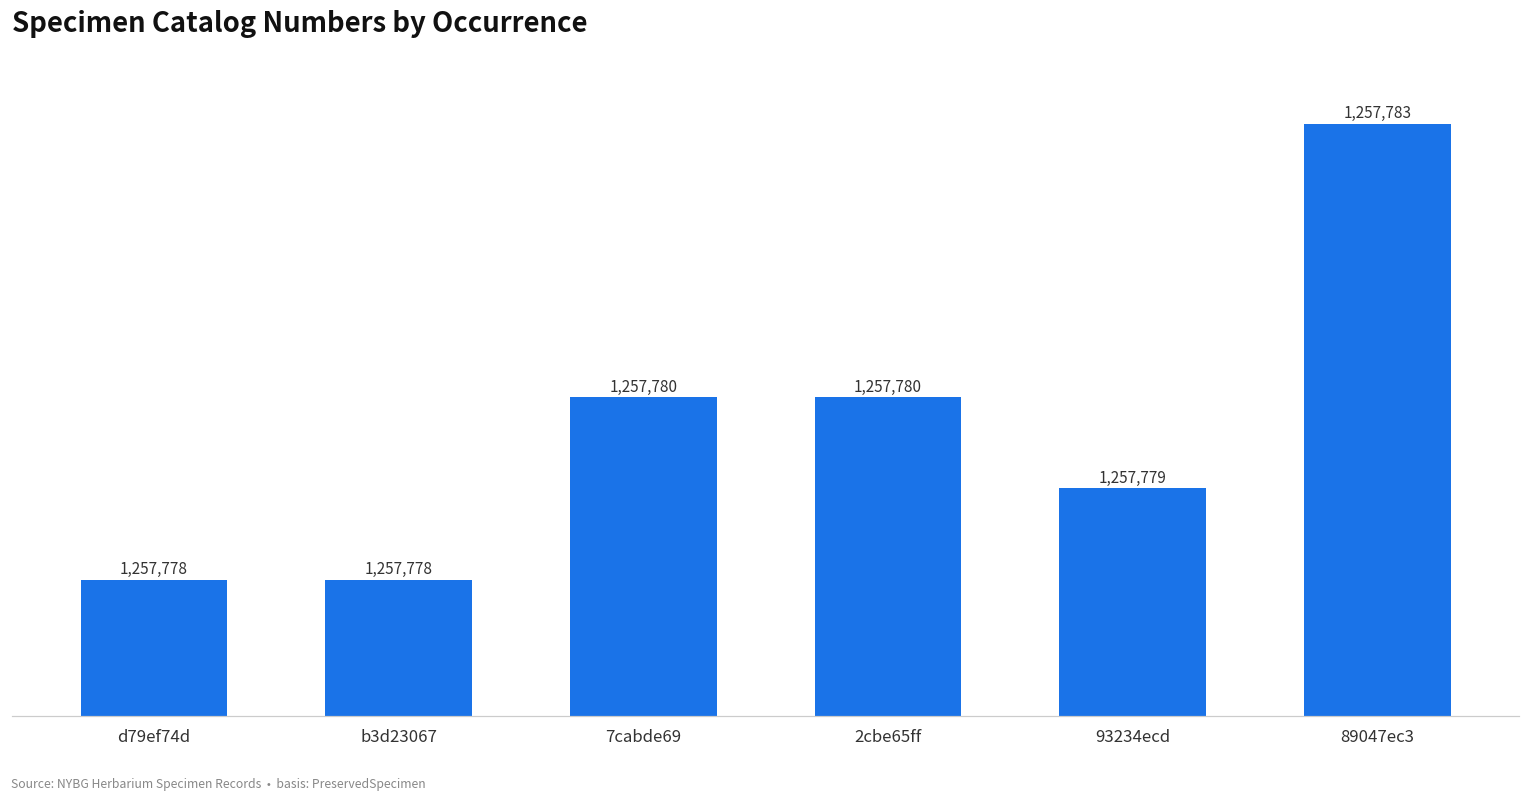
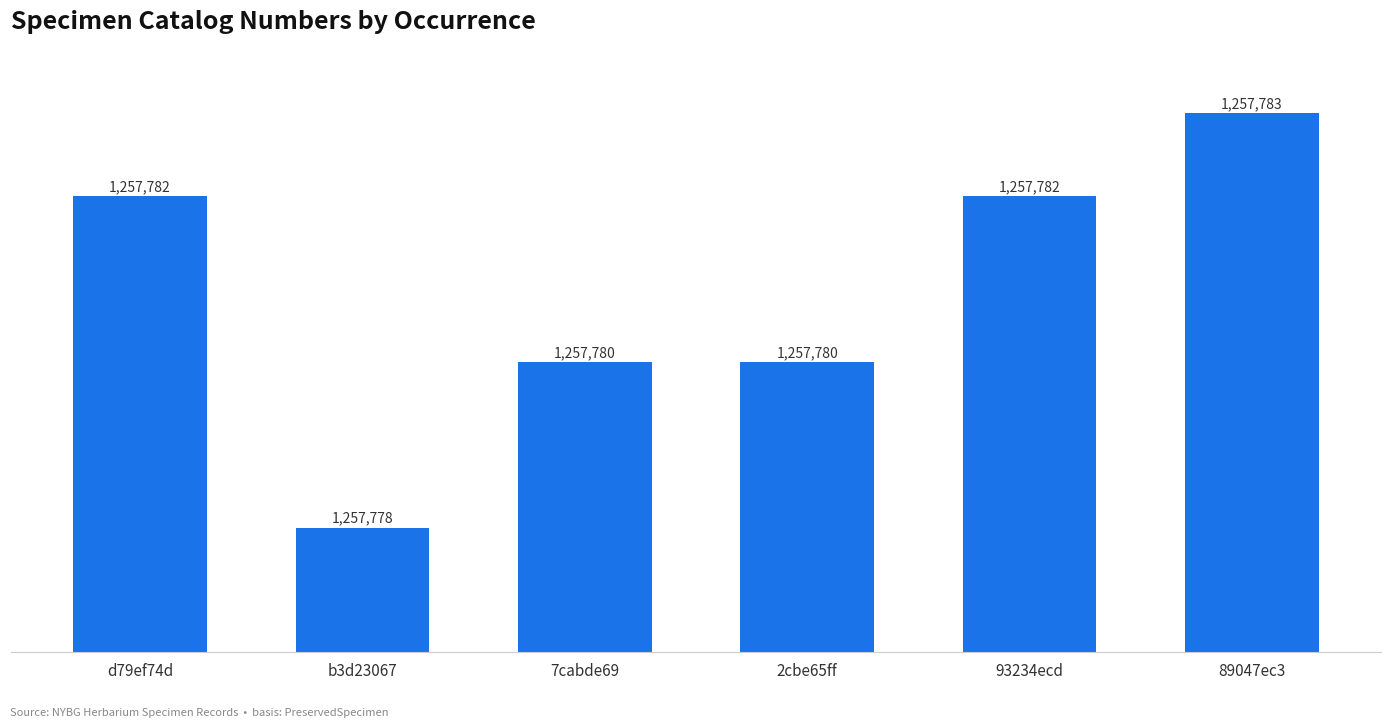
d79ef74d: 1,257,778 -> 1,257,782
93234ecd: 1,257,779 -> 1,257,782
